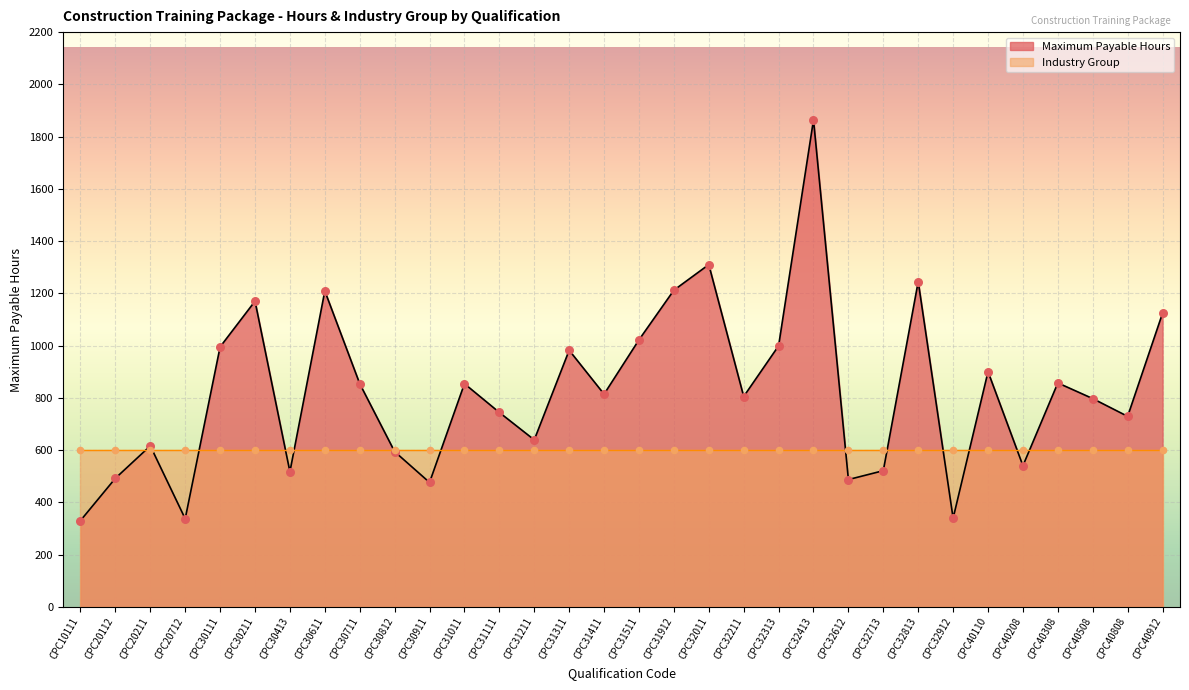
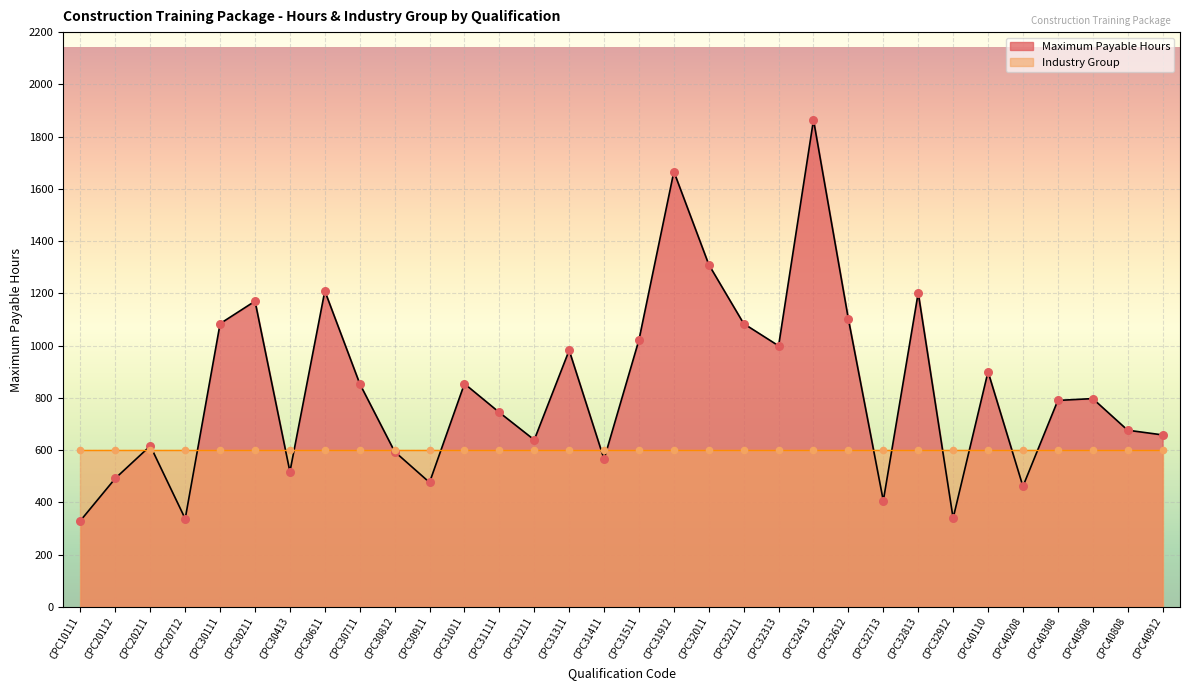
Maximum Payable Hours, CPC30111: 1000 -> 1080
Maximum Payable Hours, CPC31411: 810 -> 570
Maximum Payable Hours, CPC31912: 1210 -> 1670
Maximum Payable Hours, CPC32211: 810 -> 1080
Maximum Payable Hours, CPC32612: 490 -> 1100
Maximum Payable Hours, CPC32713: 520 -> 410
Maximum Payable Hours, CPC32813: 1250 -> 1200
Maximum Payable Hours, CPC40208: 540 -> 460
Maximum Payable Hours, CPC40308: 860 -> 790
Maximum Payable Hours, CPC40808: 730 -> 680
Maximum Payable Hours, CPC40912: 1120 -> 660
